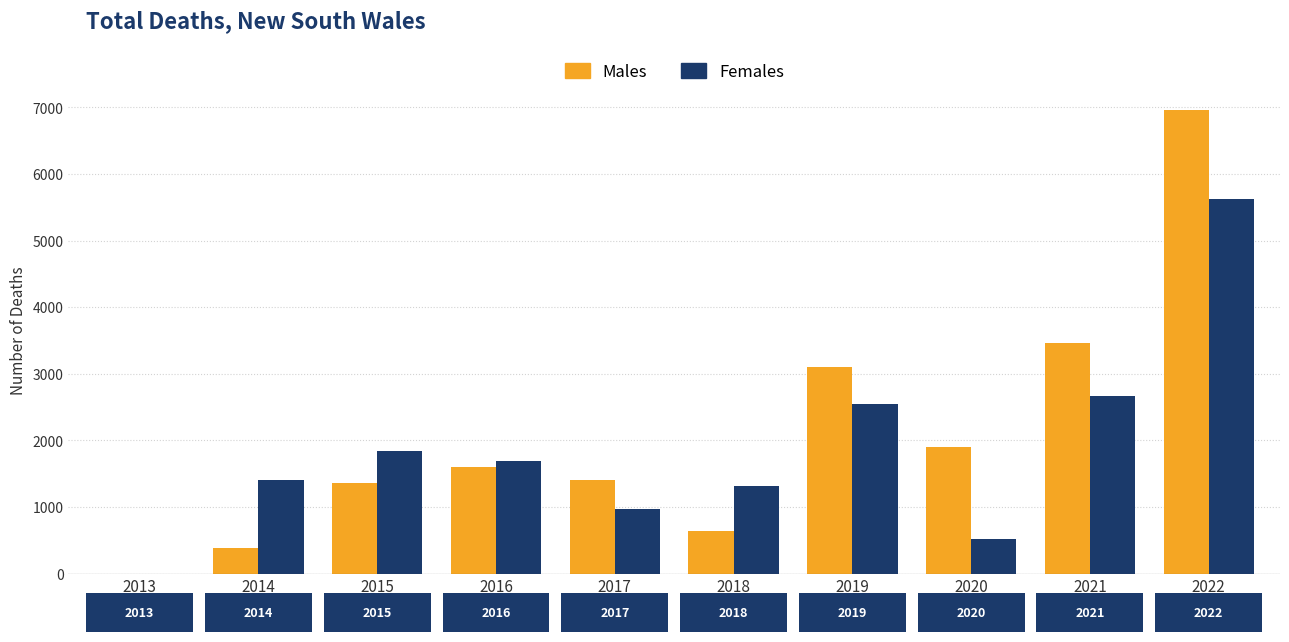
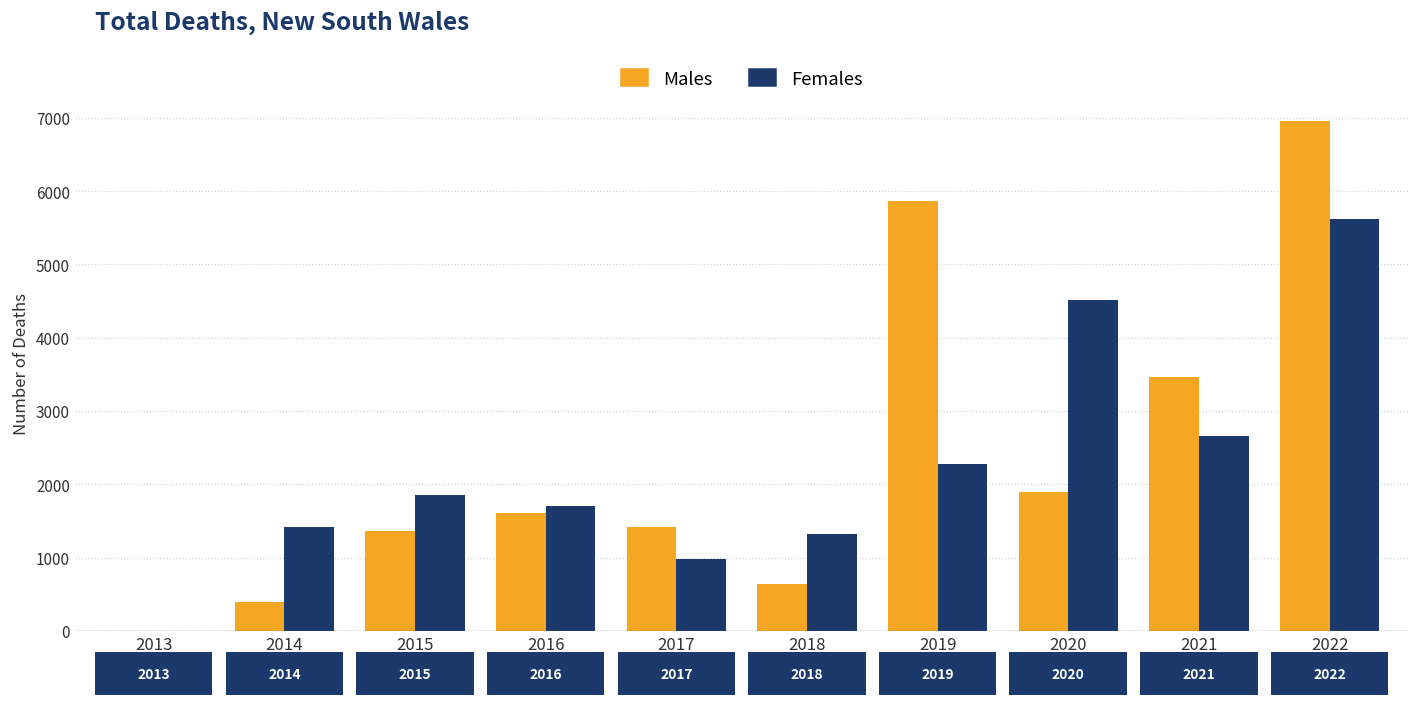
Males, 2019: 3100 -> 5900
Females, 2019: 2500 -> 2300
Females, 2020: 500 -> 4500
